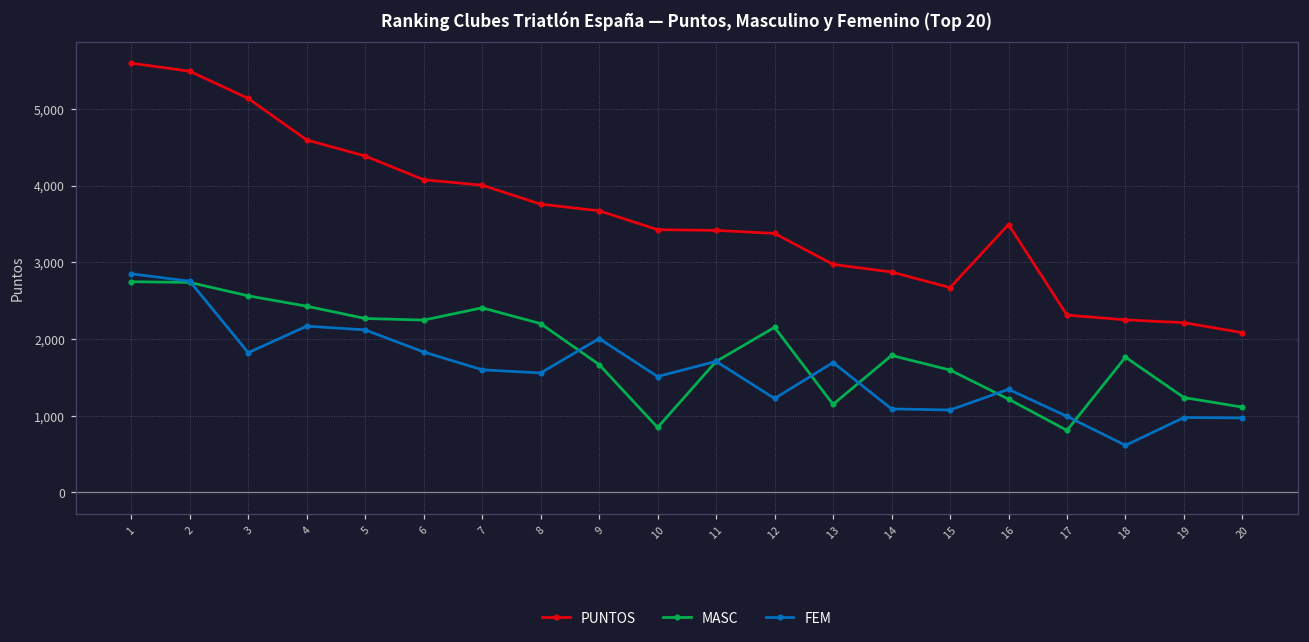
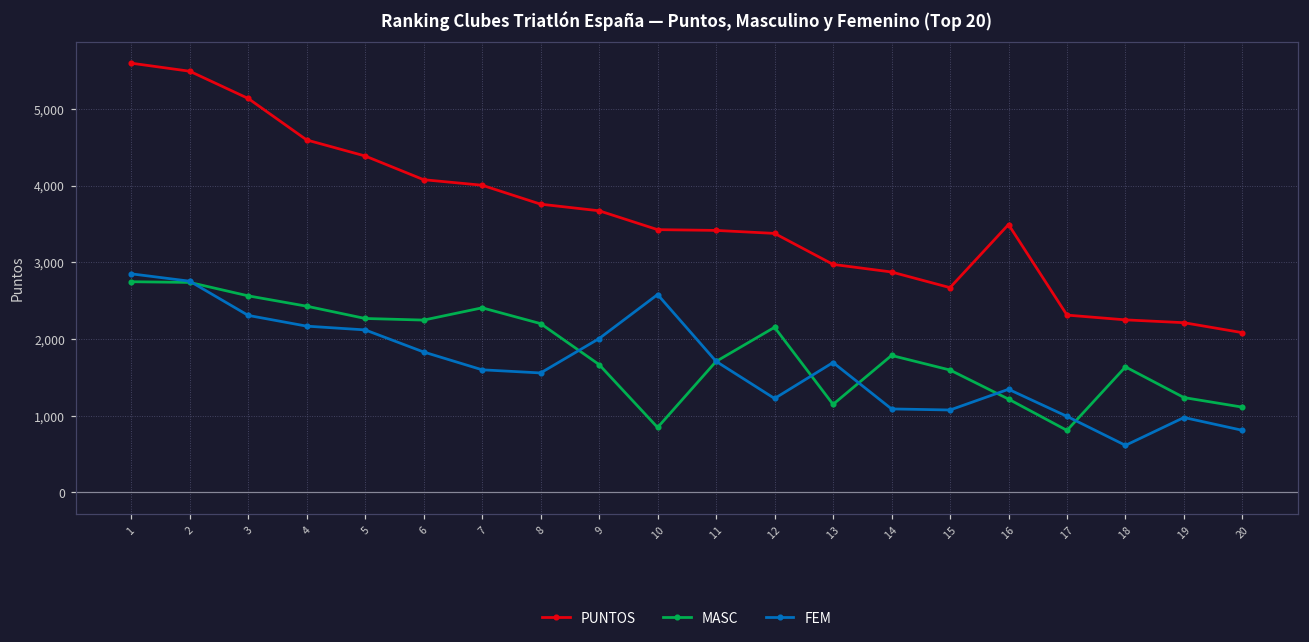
FEM, 3: 1,800 -> 2,300
FEM, 10: 1,500 -> 2,600
MASC, 18: 1,800 -> 1,600
FEM, 20: 1,000 -> 800
